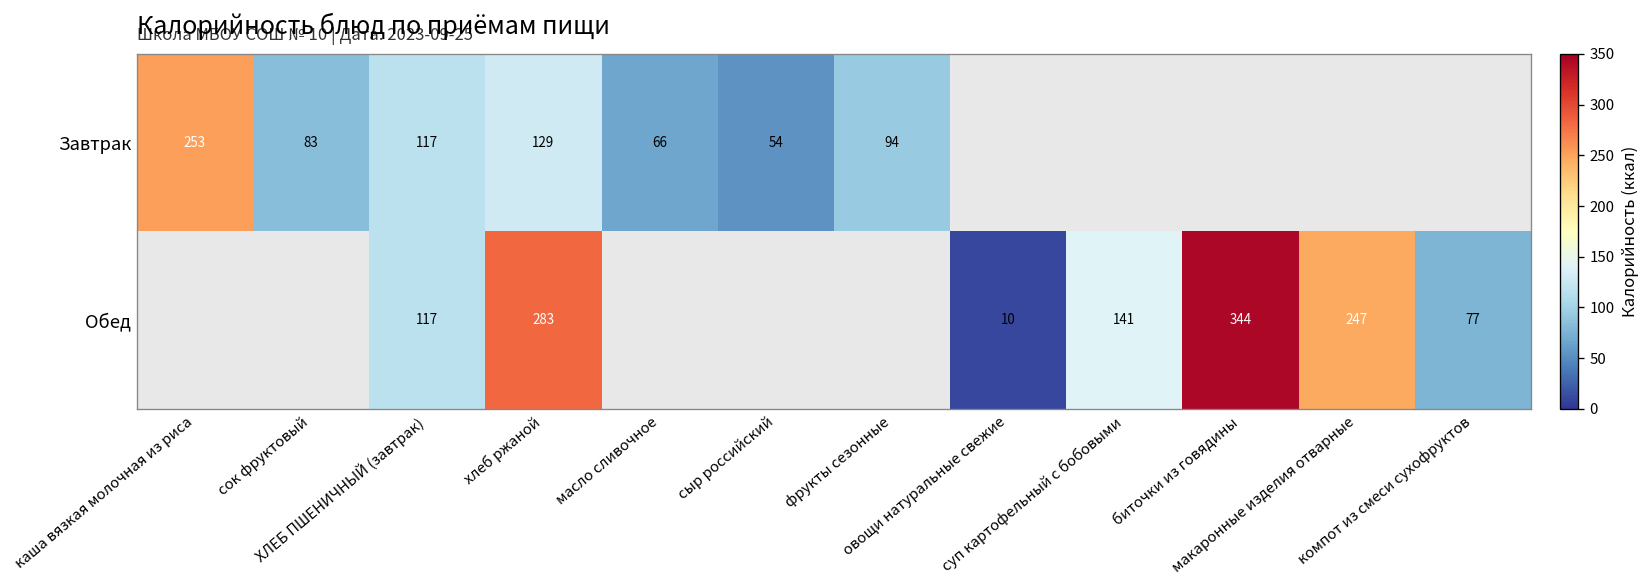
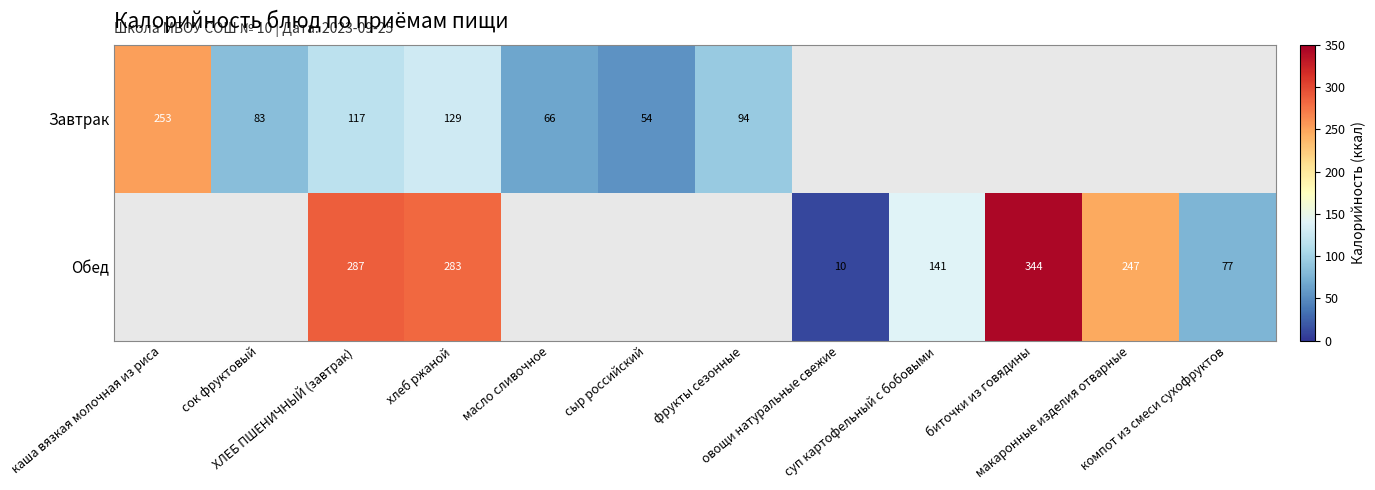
Обед, ХЛЕБ ПШЕНИЧНЫЙ (завтрак): 117 -> 287
